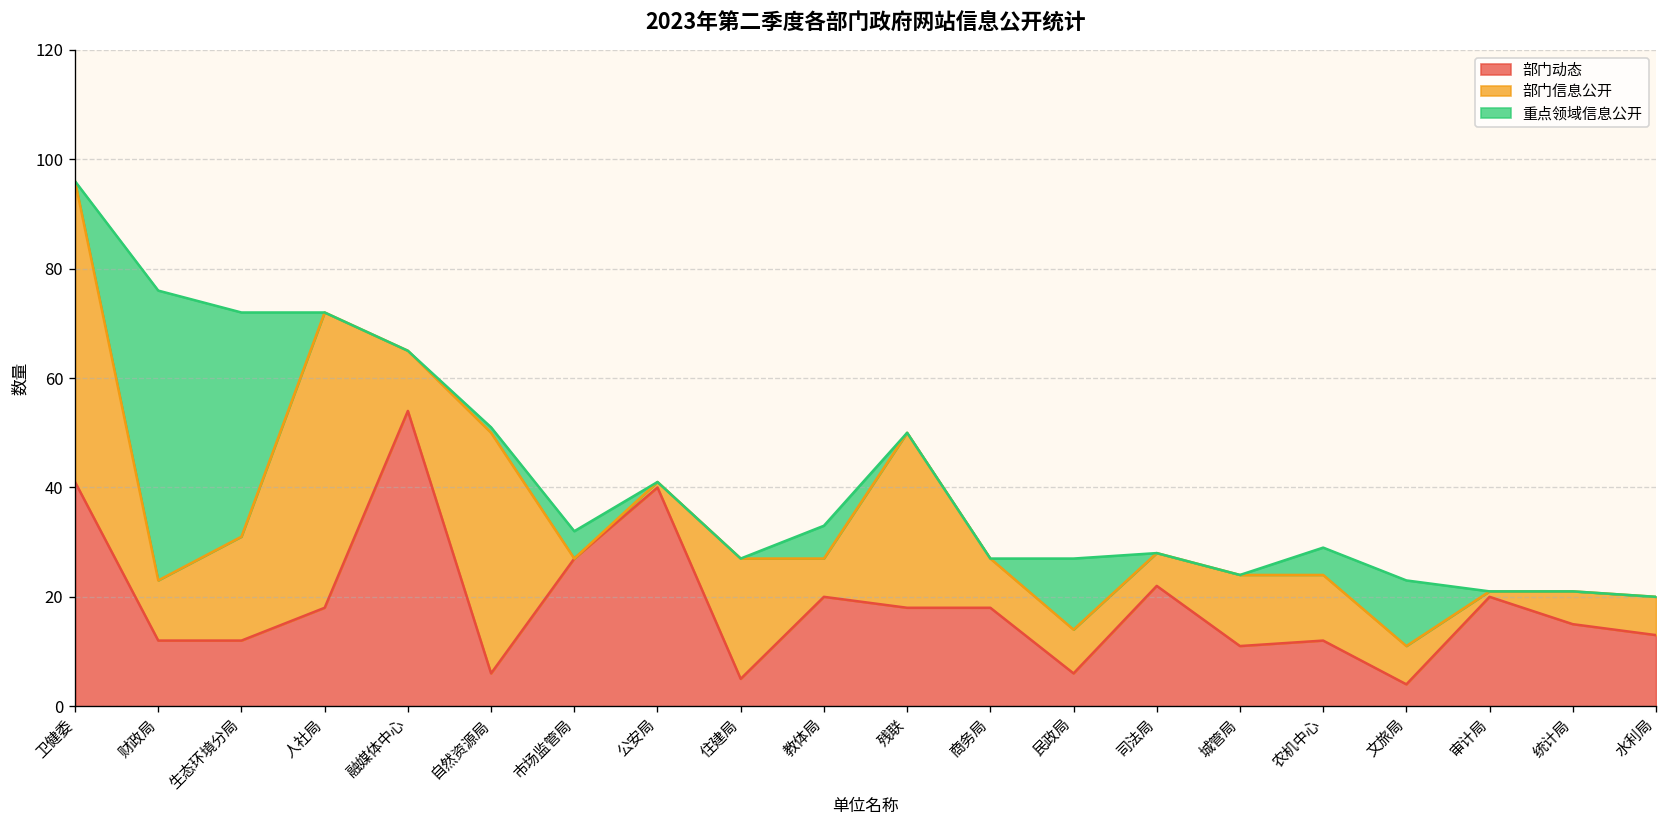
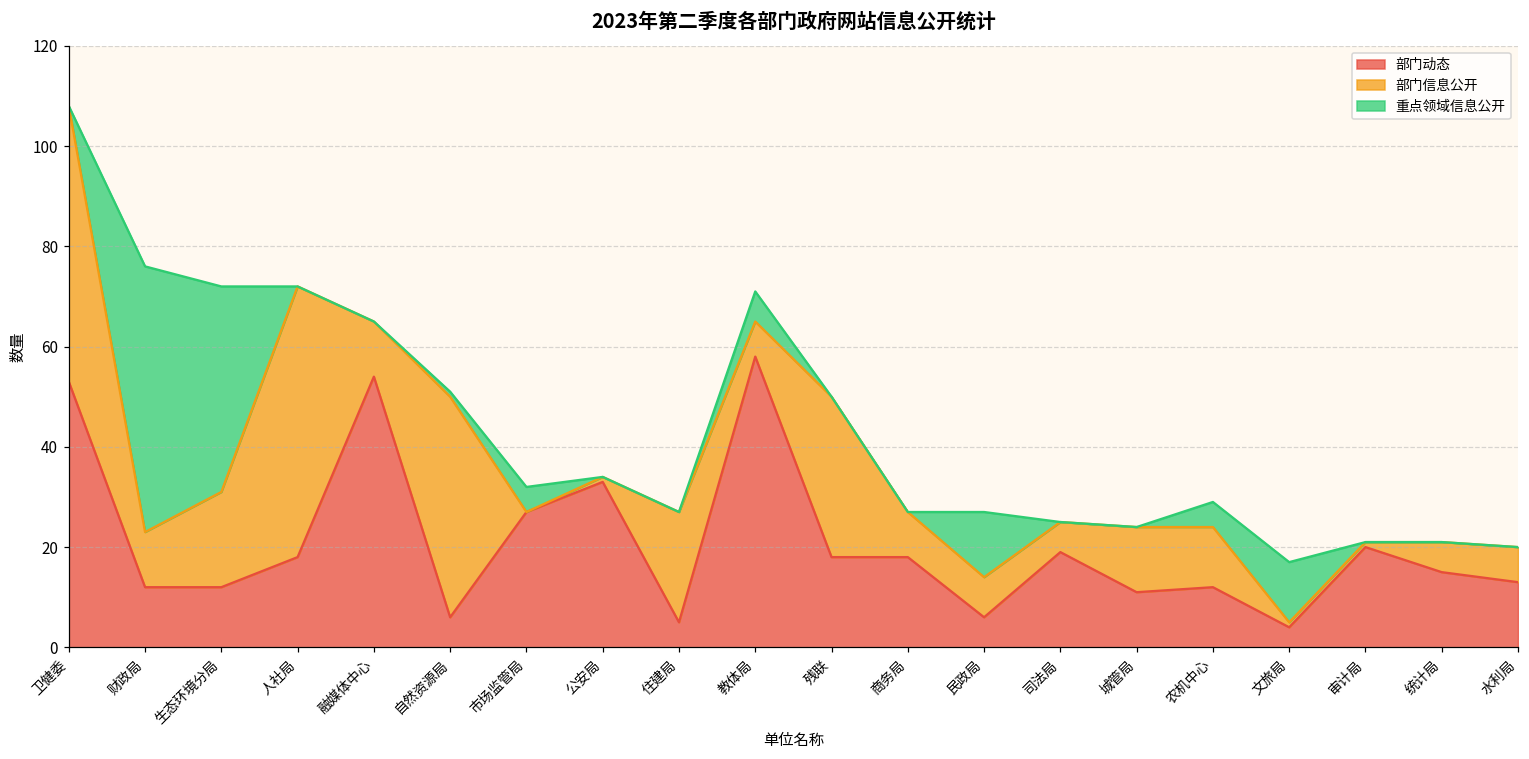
部门动态, 卫健委: 41 -> 53
部门动态, 公安局: 40 -> 33
部门动态, 教体局: 20 -> 58
部门动态, 司法局: 22 -> 19
部门信息公开, 文旅局: 7 -> 1
